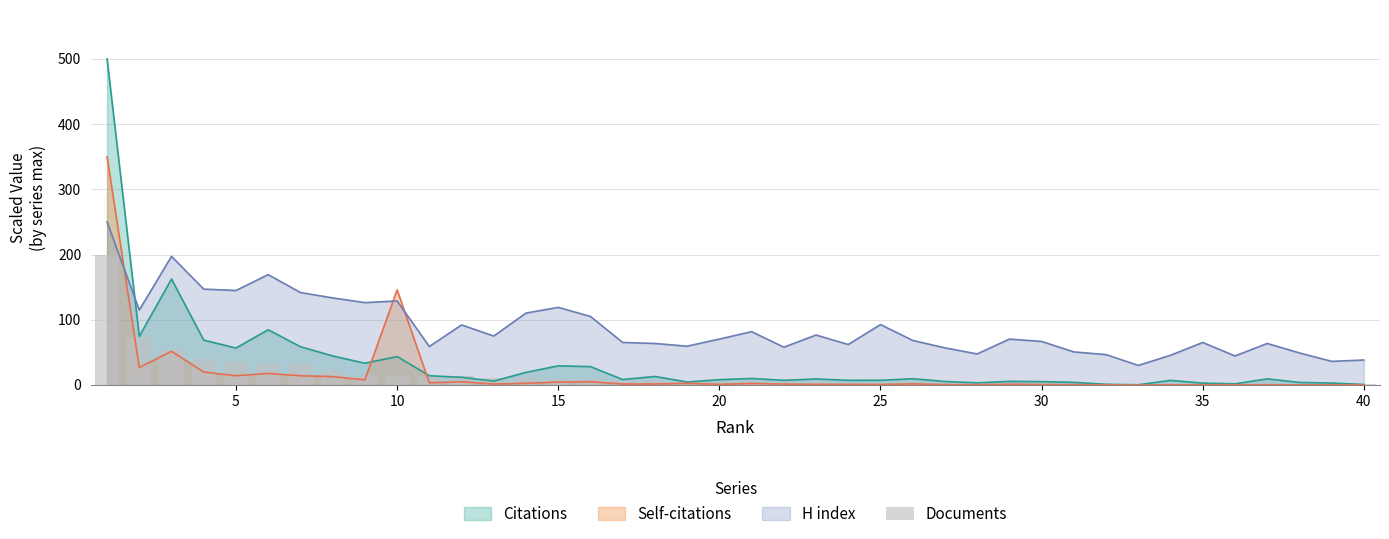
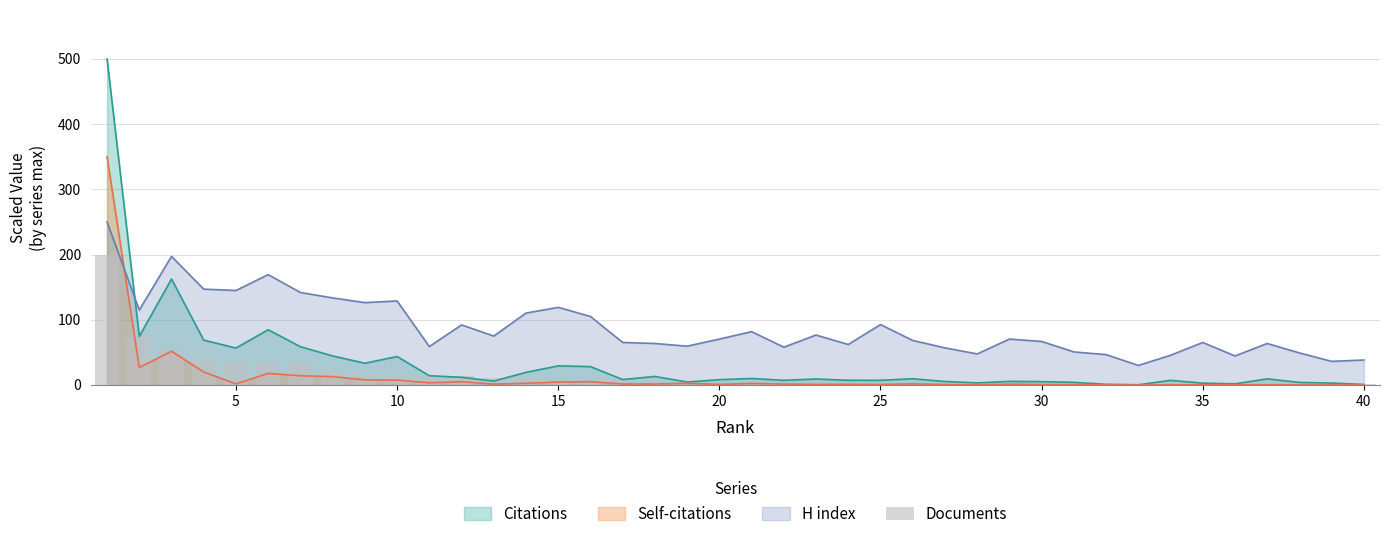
Self-citations, 5: 10 -> 0
Self-citations, 10: 150 -> 10
